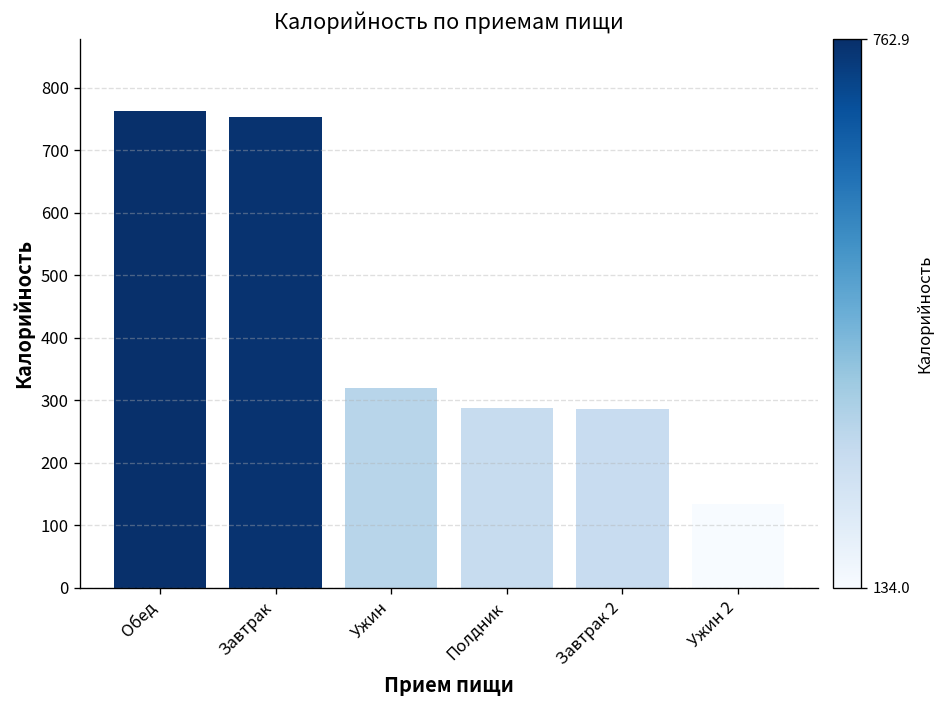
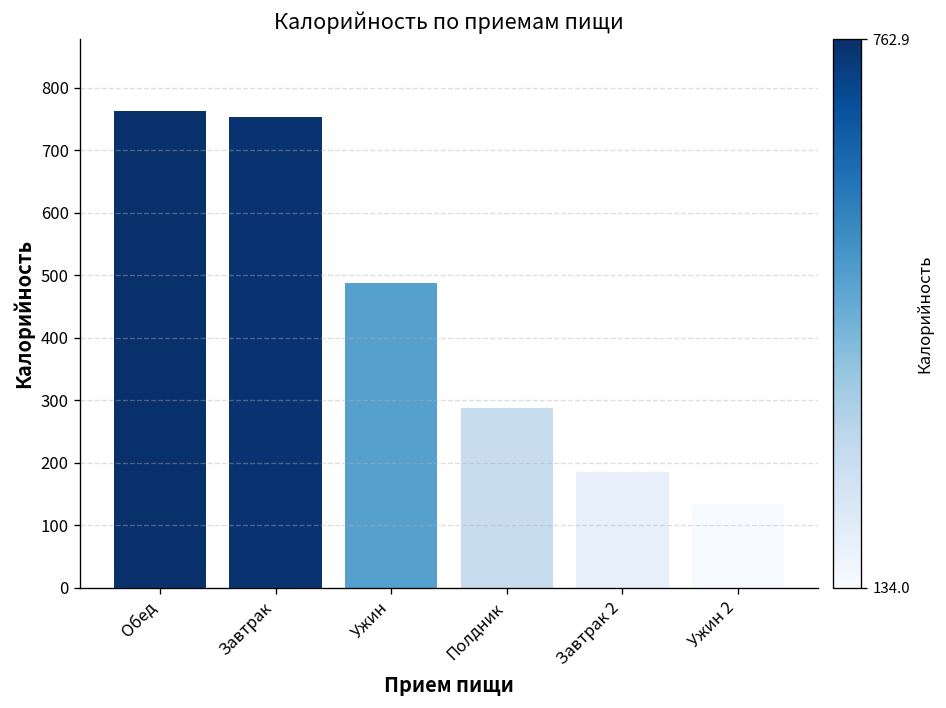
Ужин: 320 -> 490
Завтрак 2: 290 -> 190
